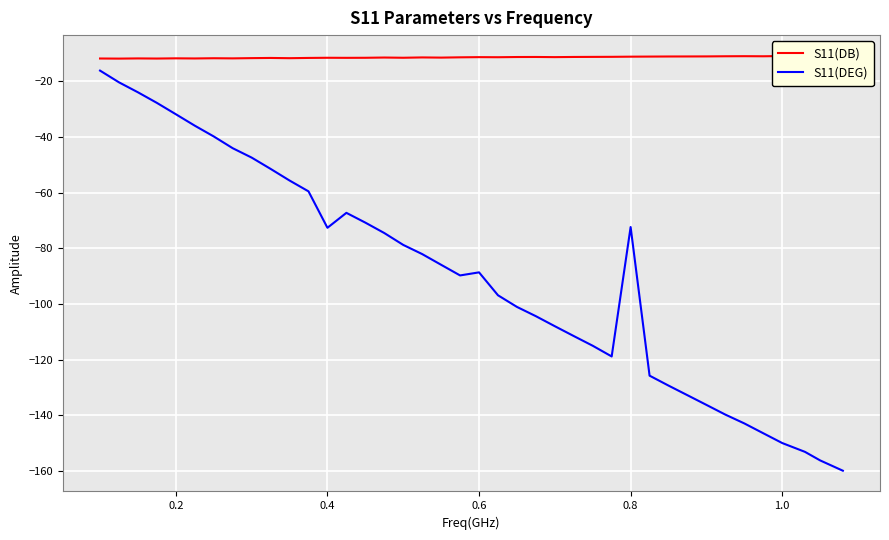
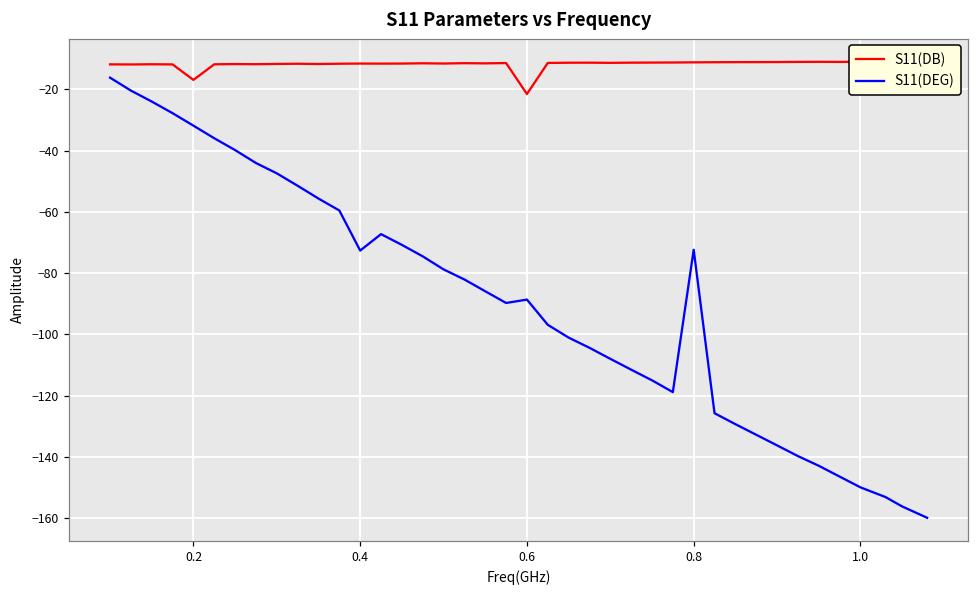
S11(DB), 0.2: -12 -> -17
S11(DB), 0.6: -11 -> -22
